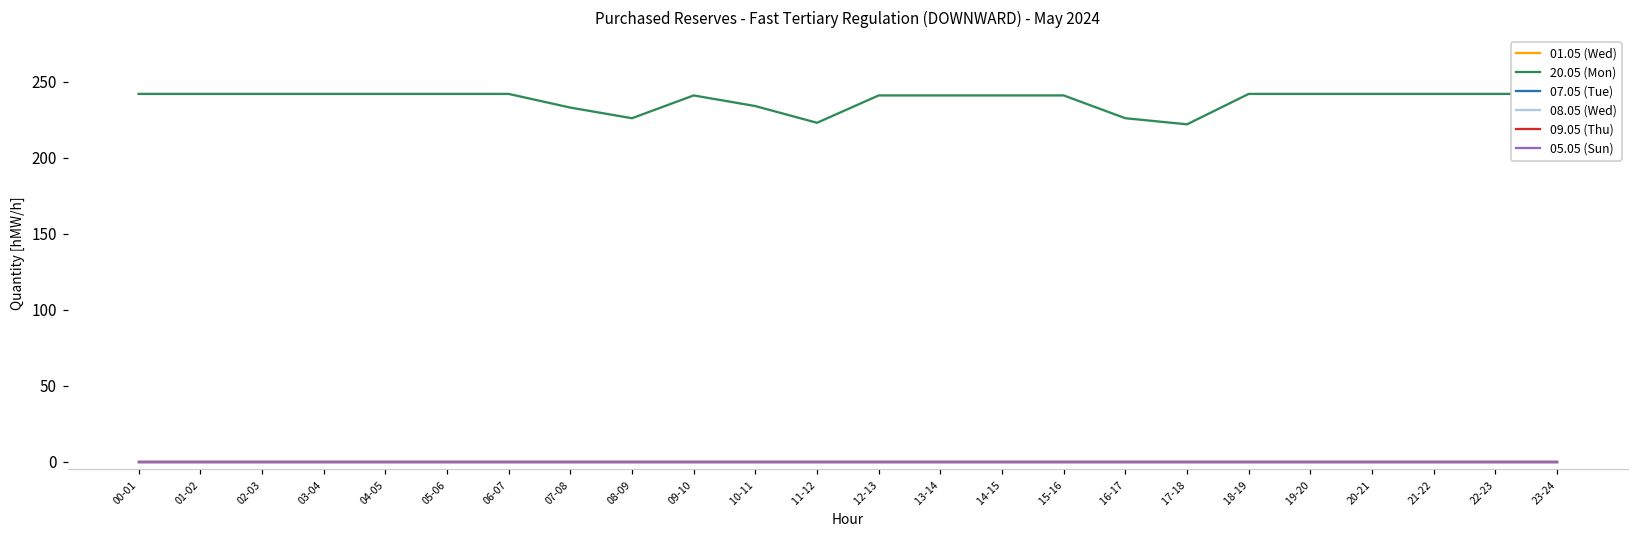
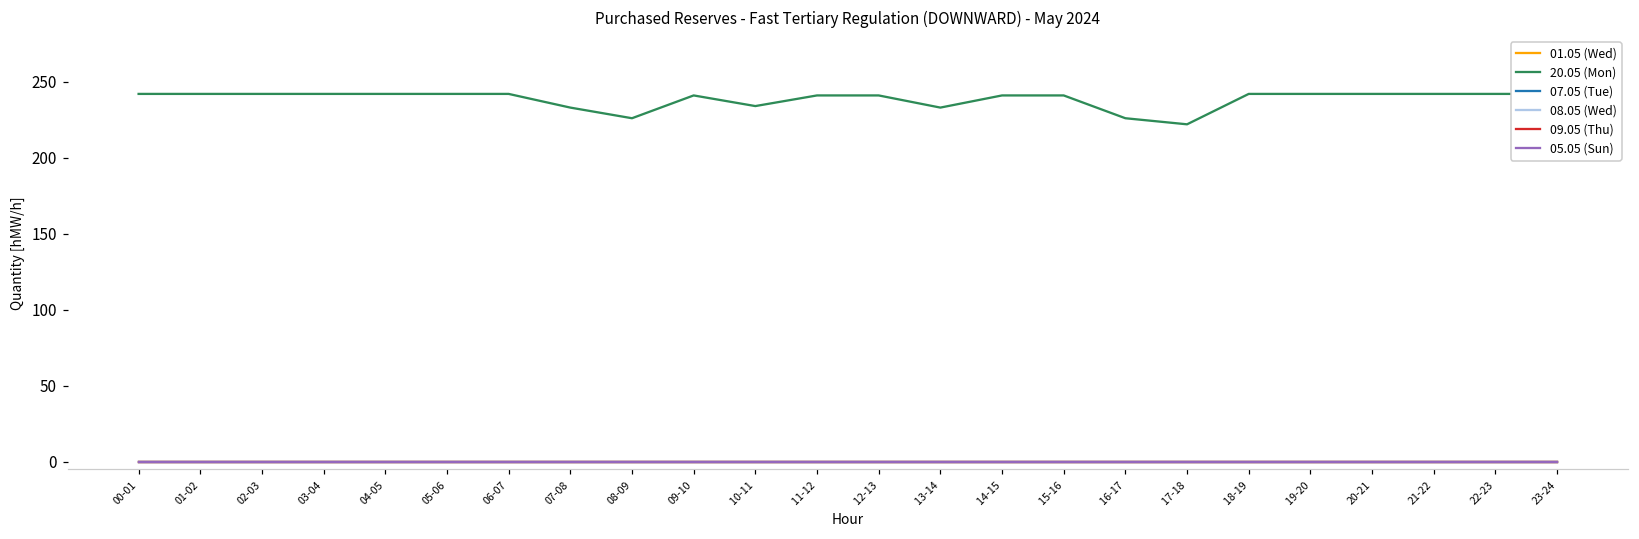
20.05 (Mon), 11-12: 223 -> 241
20.05 (Mon), 13-14: 241 -> 233
